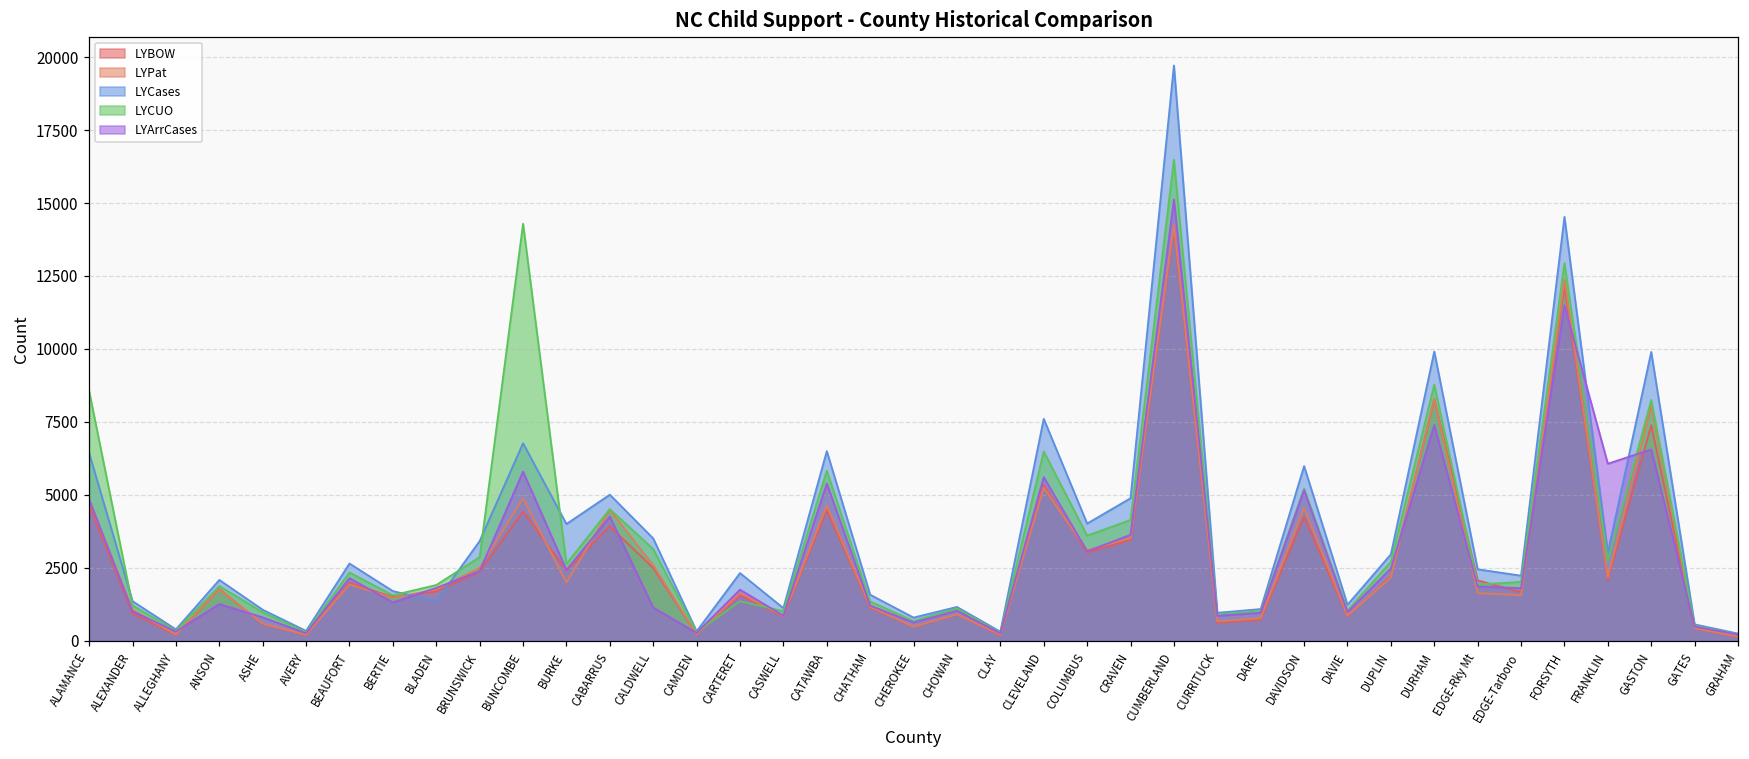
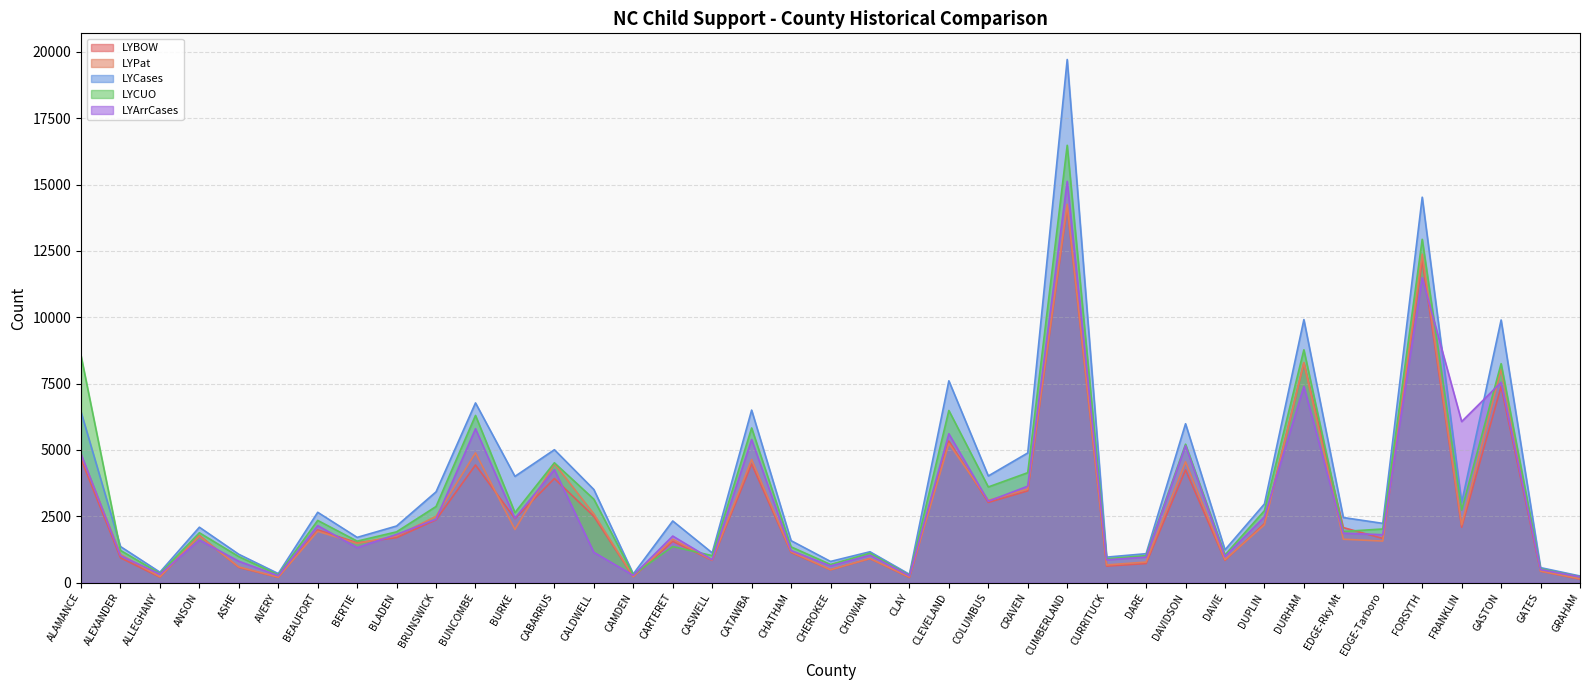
LYArrCases, ANSON: 1300 -> 1600
LYCases, BLADEN: 1300 -> 2100
LYCUO, BUNCOMBE: 14300 -> 6300
LYArrCases, GASTON: 6600 -> 7500
